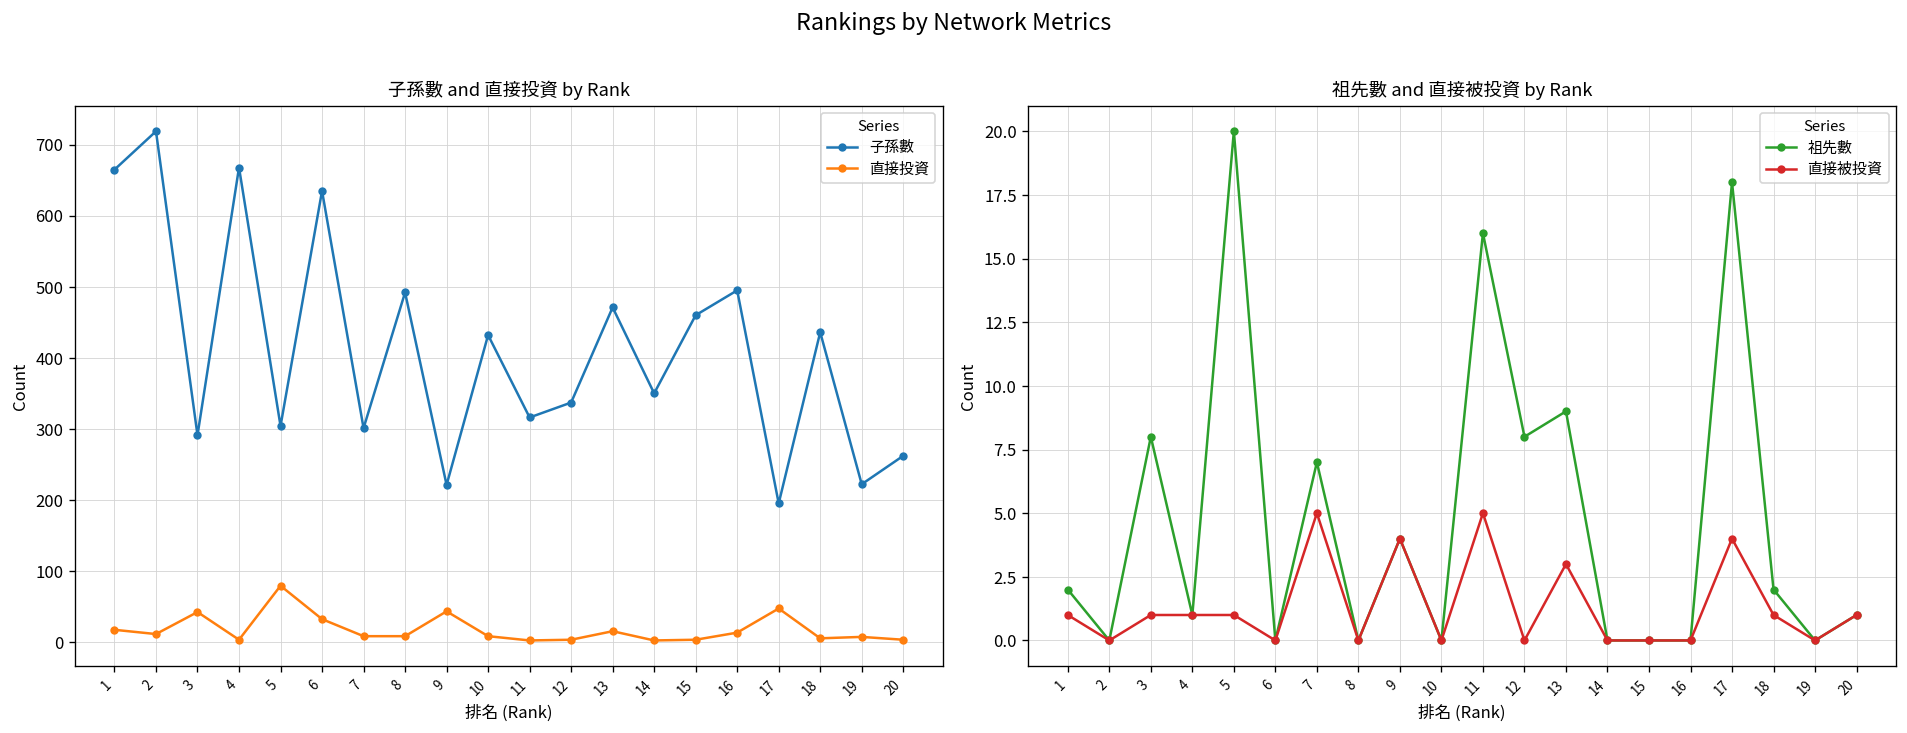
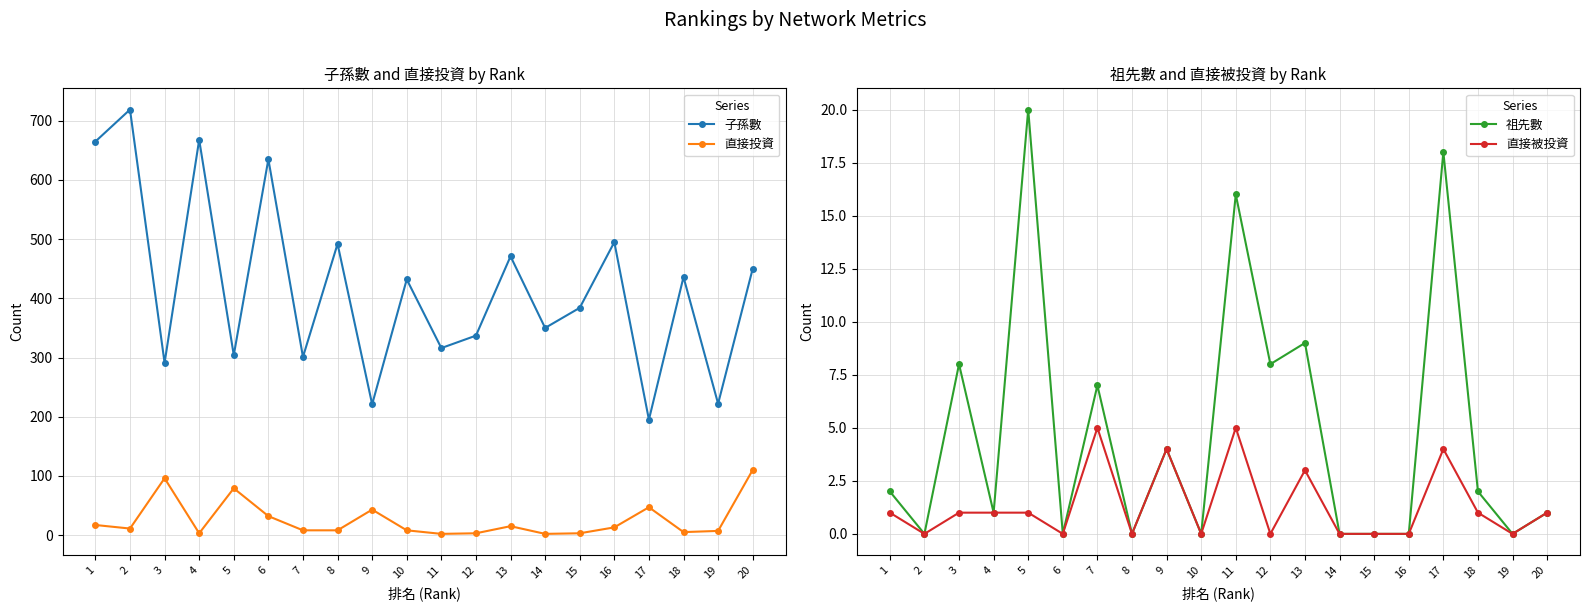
子孫數 and 直接投資 by Rank, 直接投資, 3: 40 -> 100
子孫數 and 直接投資 by Rank, 子孫數, 15: 460 -> 380
子孫數 and 直接投資 by Rank, 子孫數, 20: 260 -> 450
子孫數 and 直接投資 by Rank, 直接投資, 20: 0 -> 110
